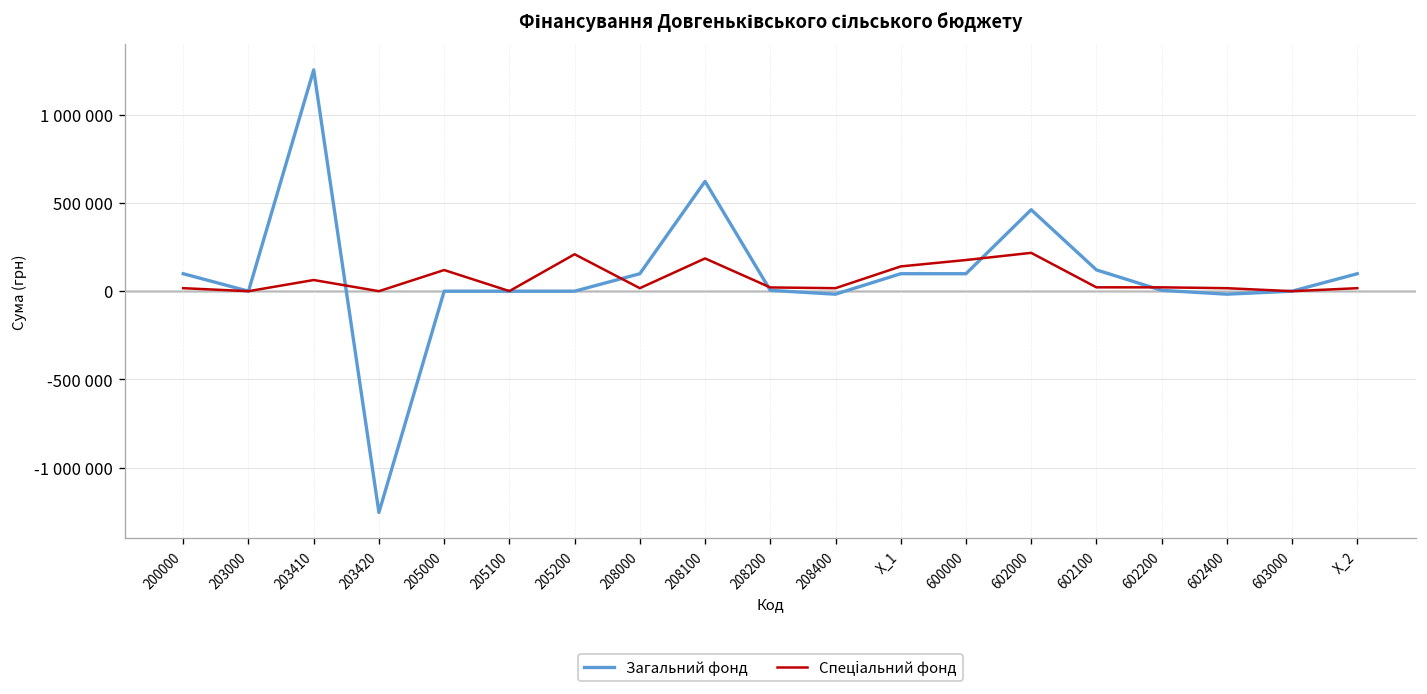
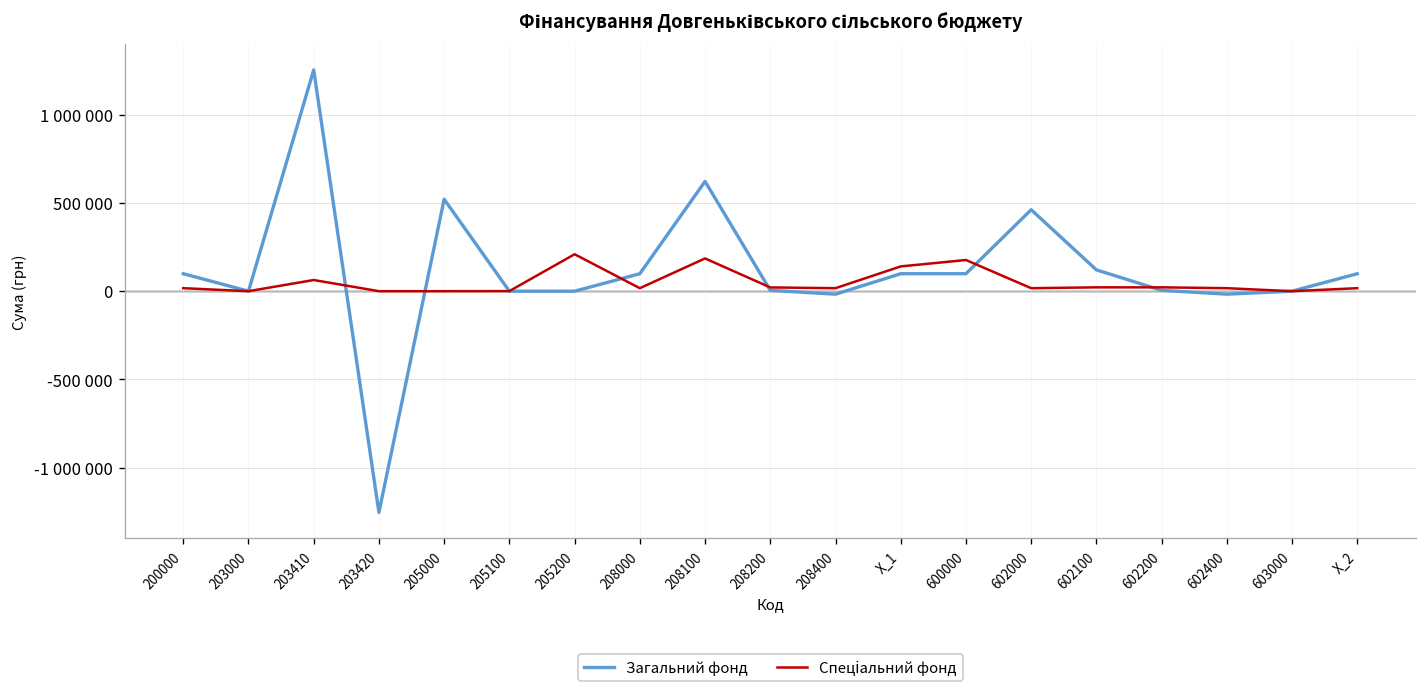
Загальний фонд, 205000: 0 -> 520000
Спеціальний фонд, 205000: 120000 -> 0
Спеціальний фонд, 602000: 220000 -> 20000
